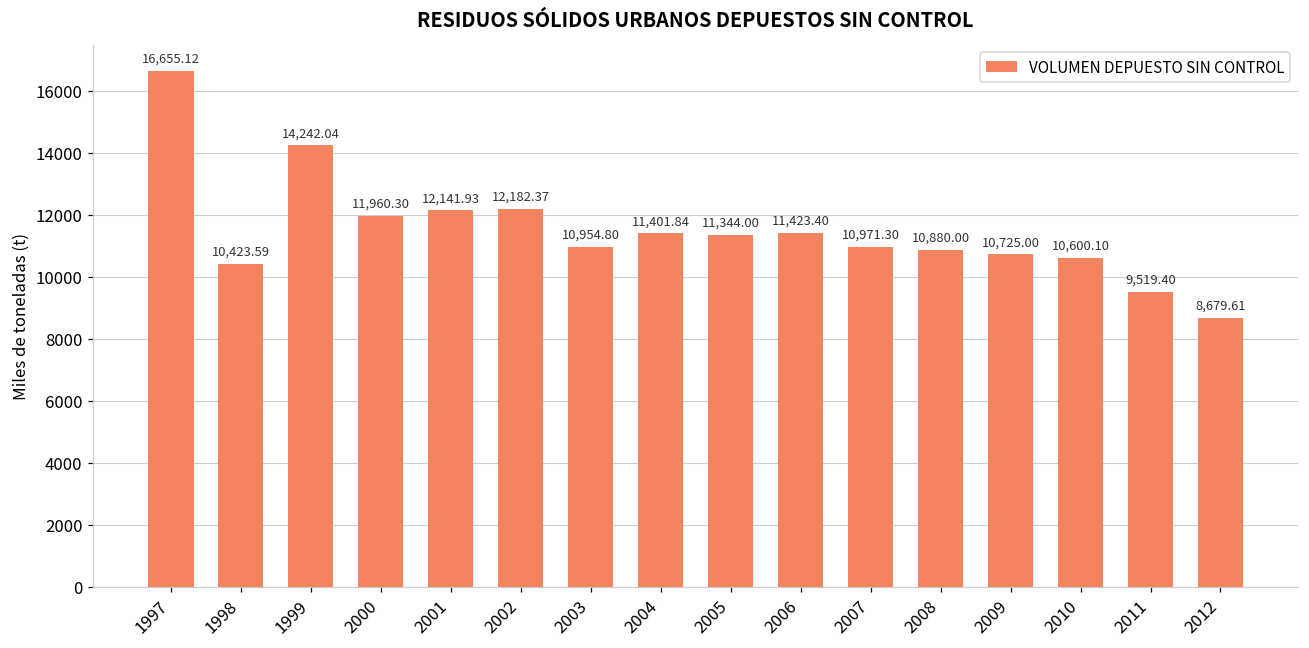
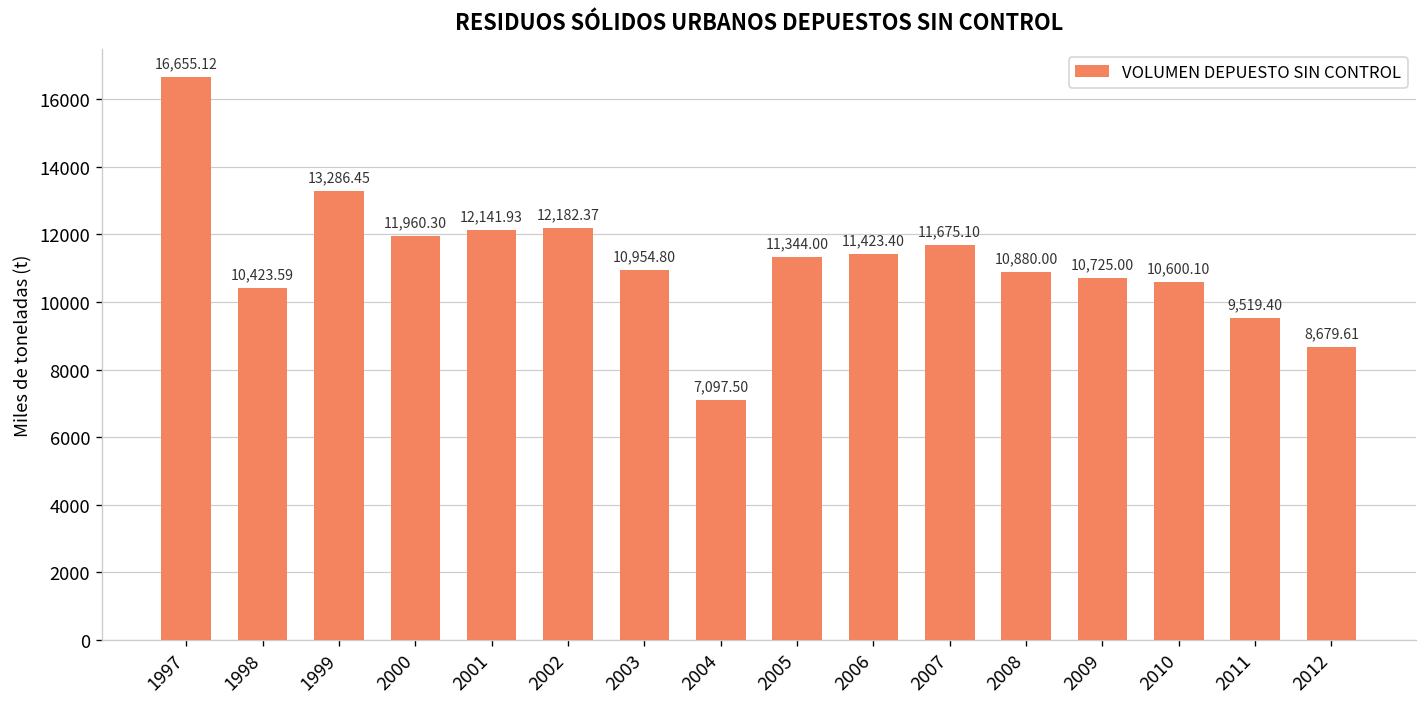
1999: 14,242.04 -> 13,286.45
2004: 11,401.84 -> 7,097.50
2007: 10,971.30 -> 11,675.10
